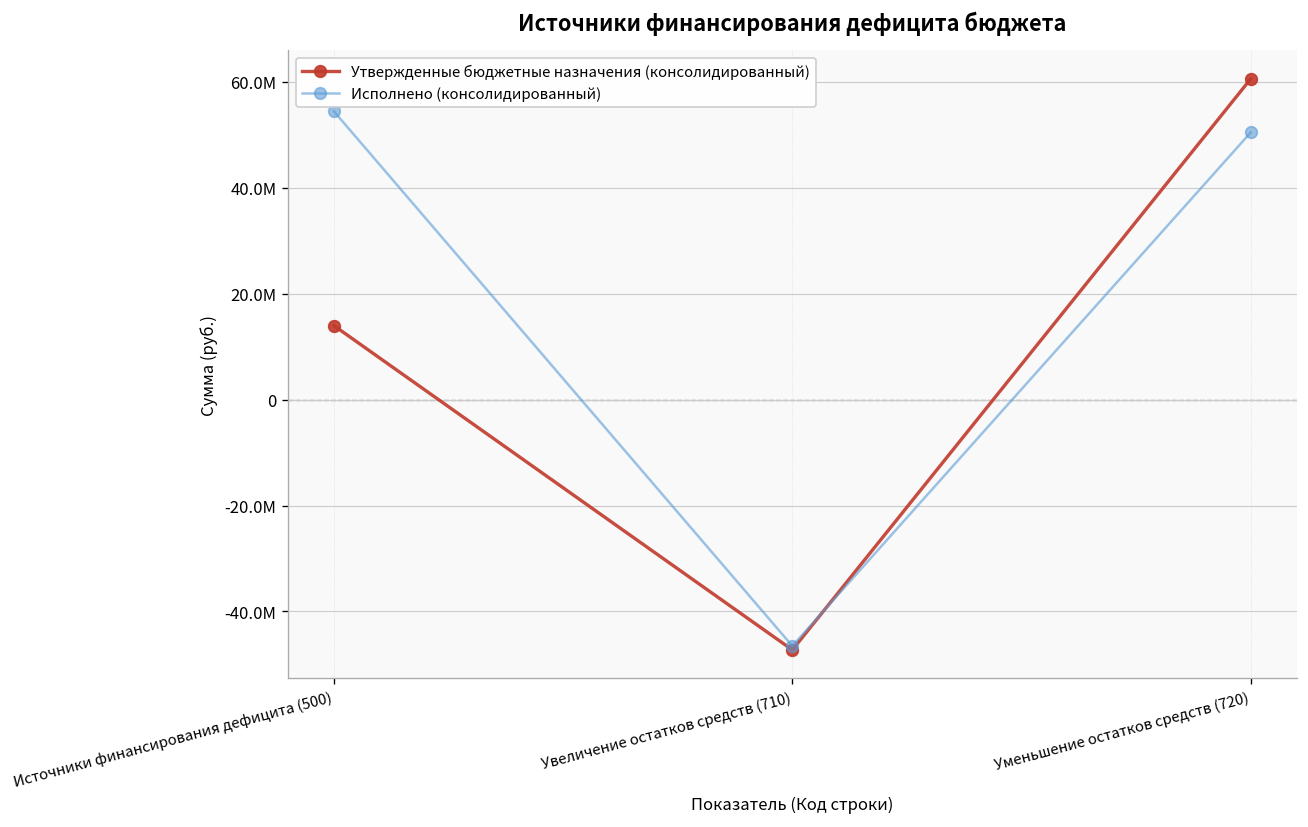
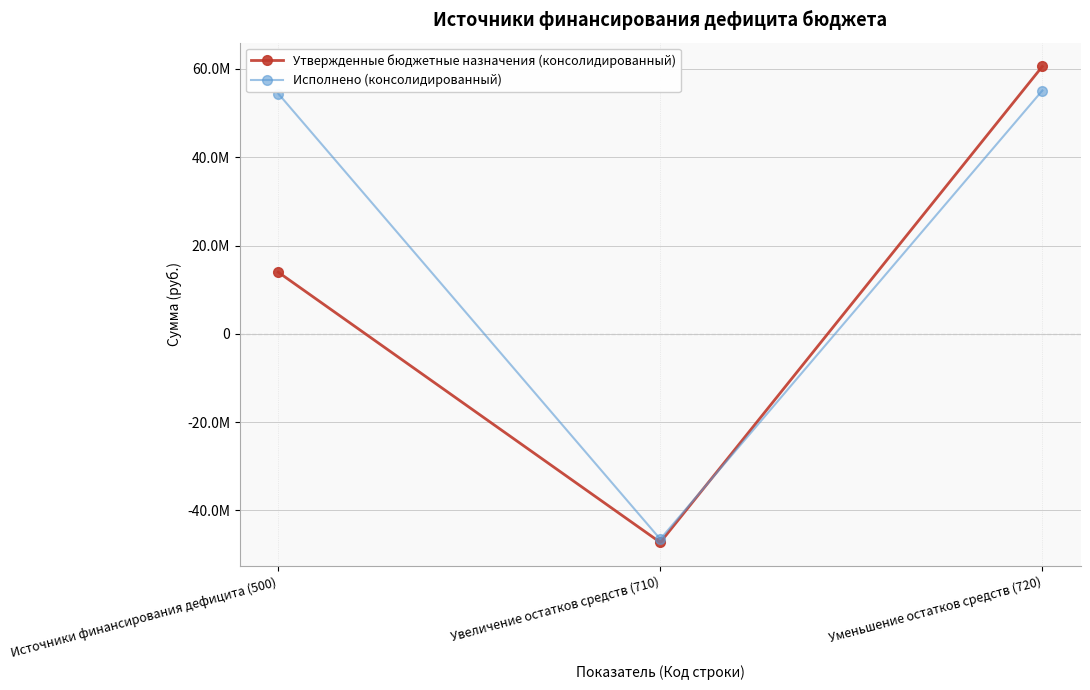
Исполнено (консолидированный), Уменьшение остатков средств (720): 50000000 -> 55000000
